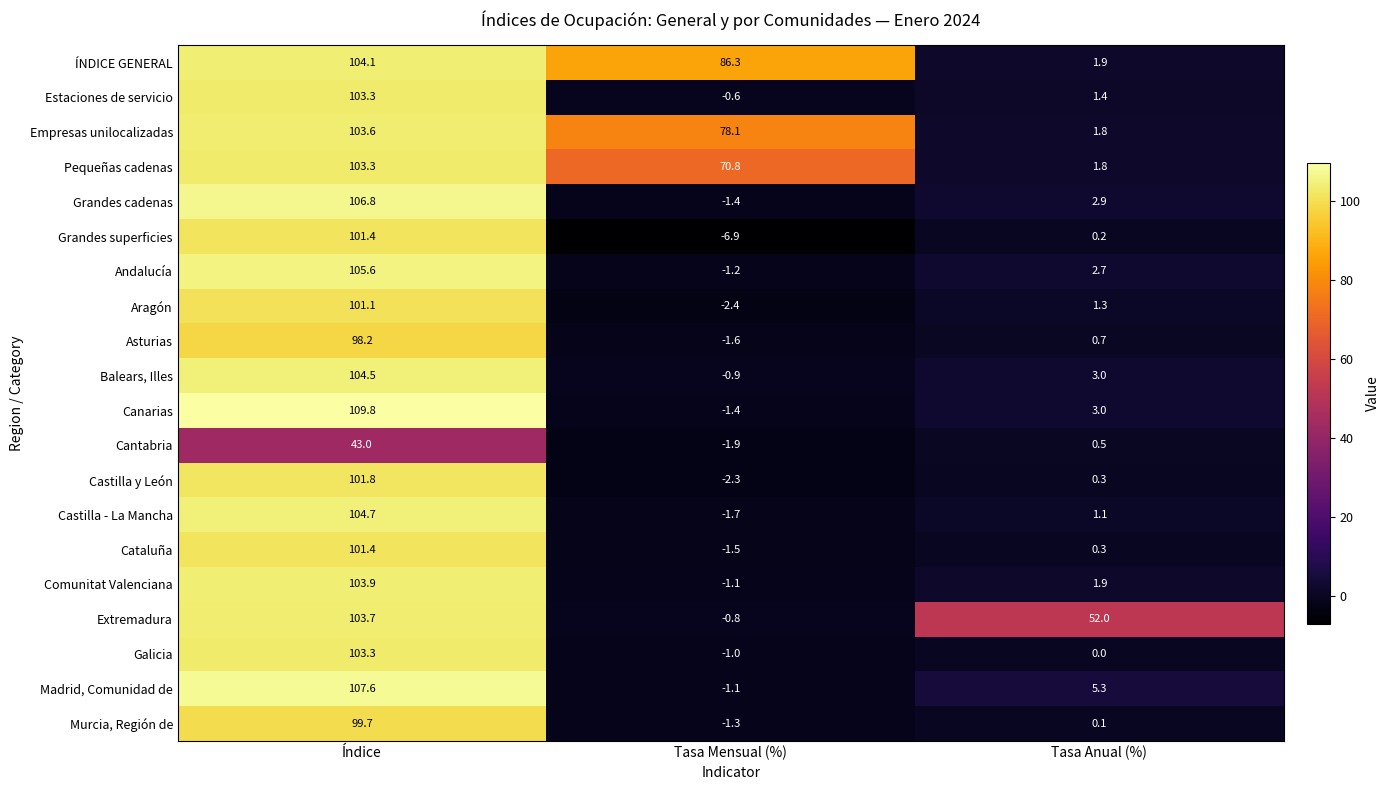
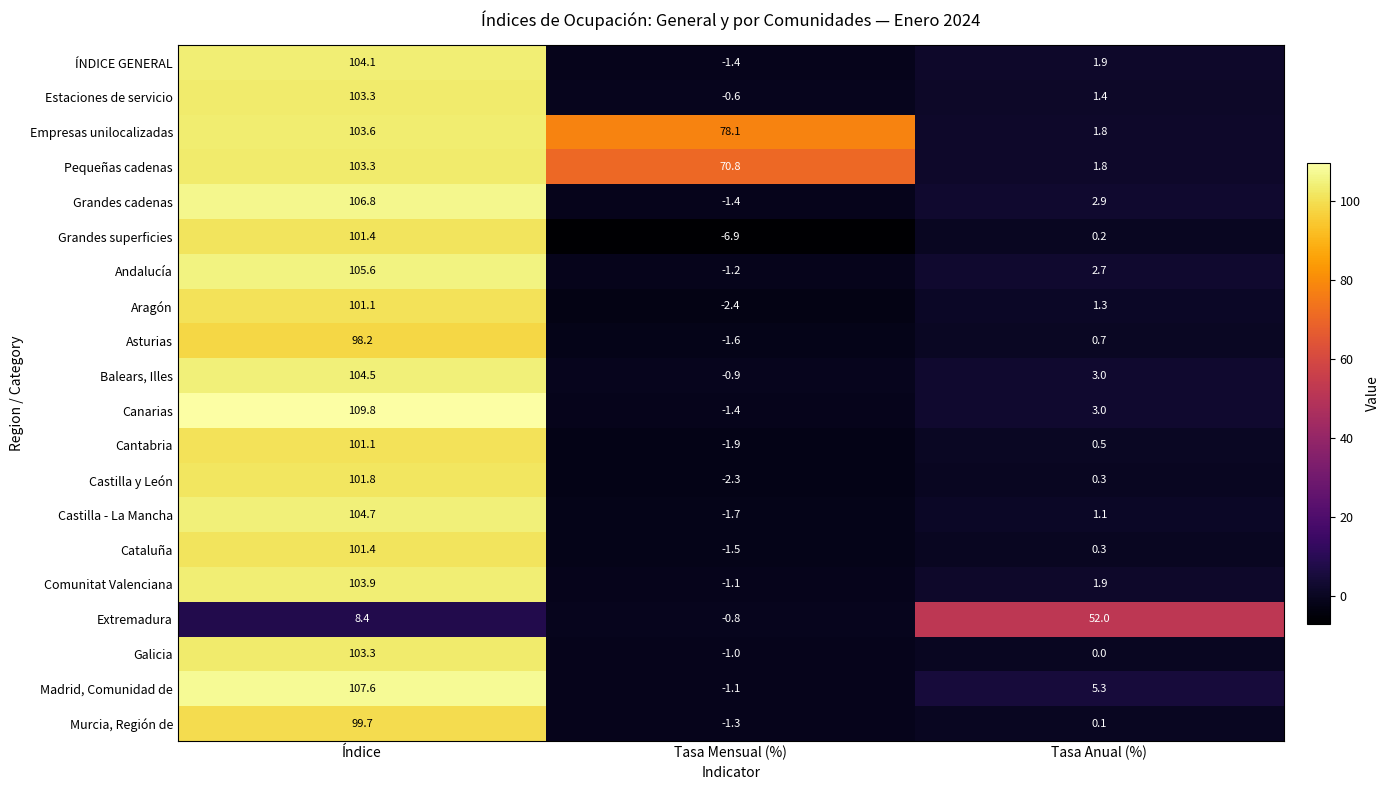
ÍNDICE GENERAL, Tasa Mensual (%): 86.3 -> -1.4
Cantabria, Índice: 43.0 -> 101.1
Extremadura, Índice: 103.7 -> 8.4
